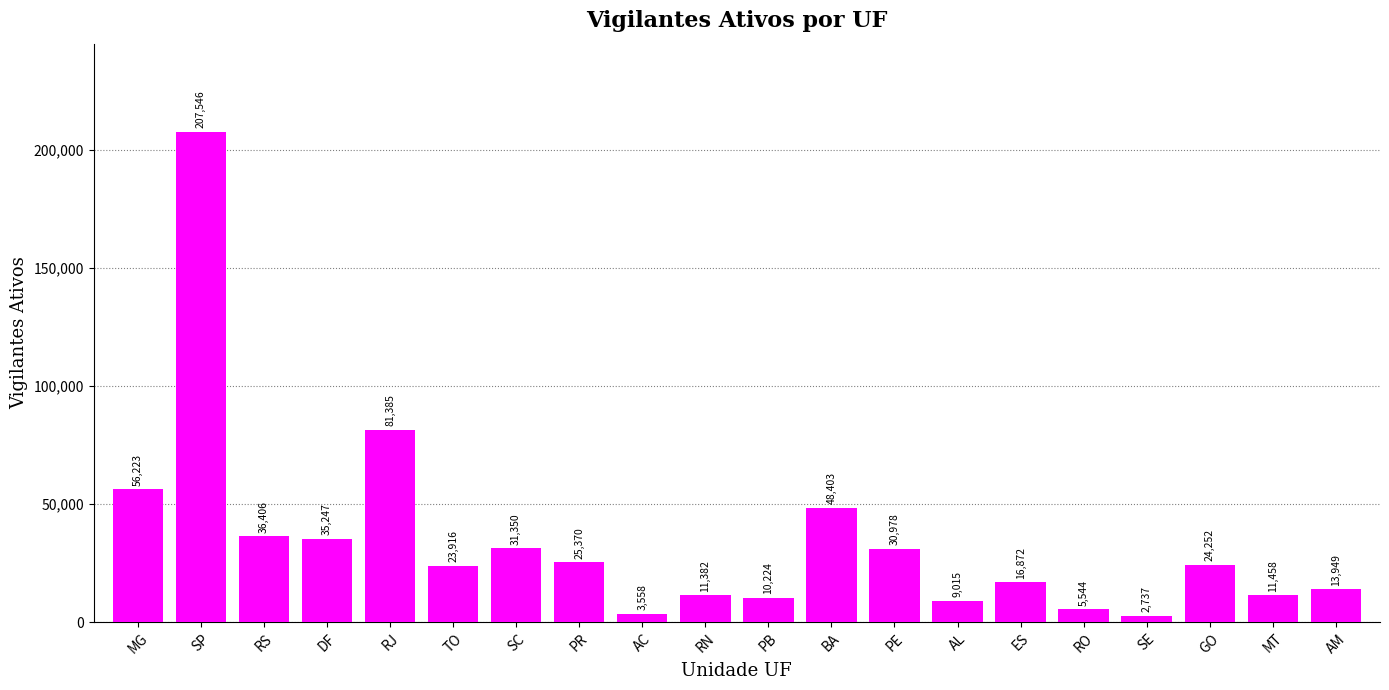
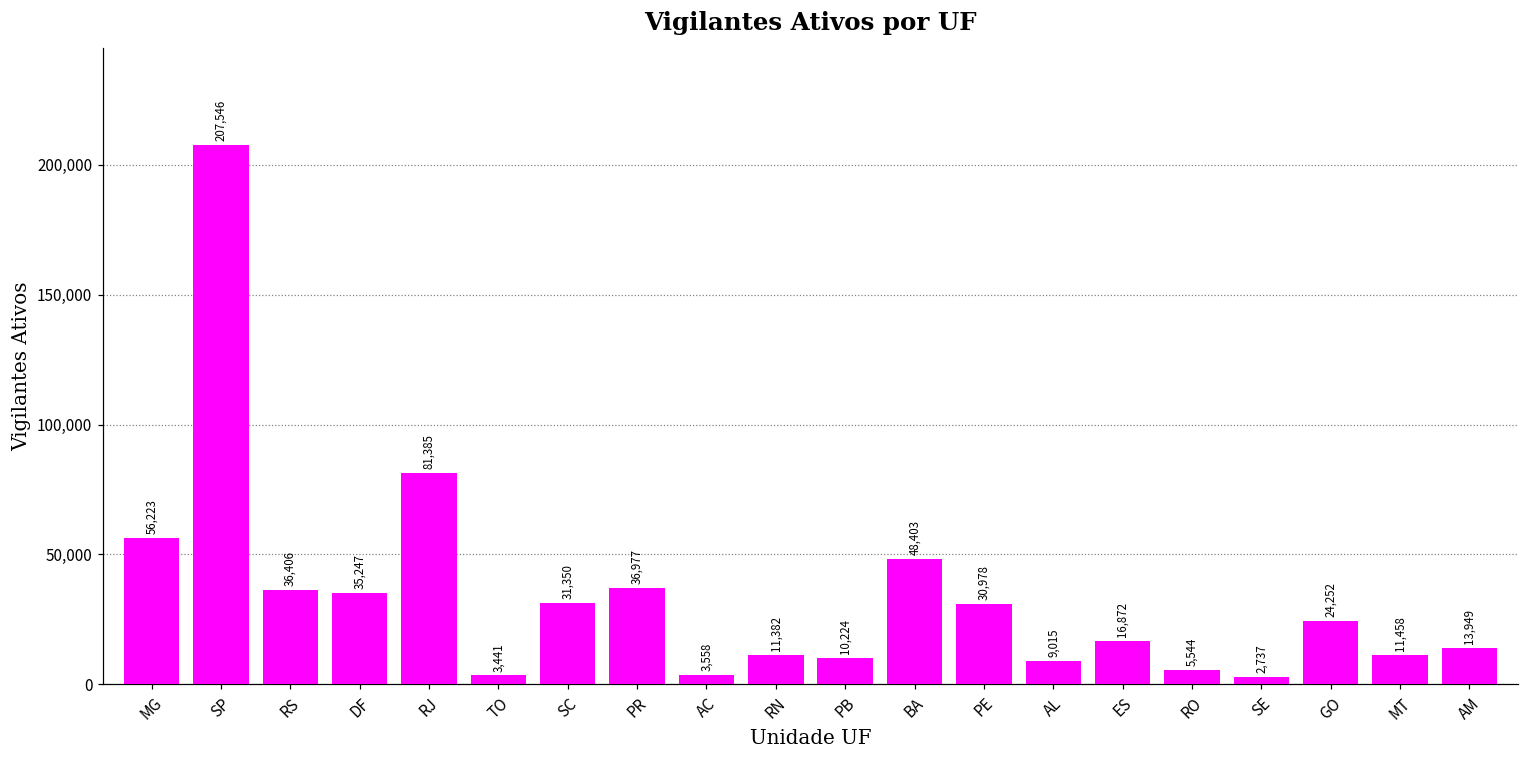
TO: 23,916 -> 3,441
PR: 25,370 -> 36,977
